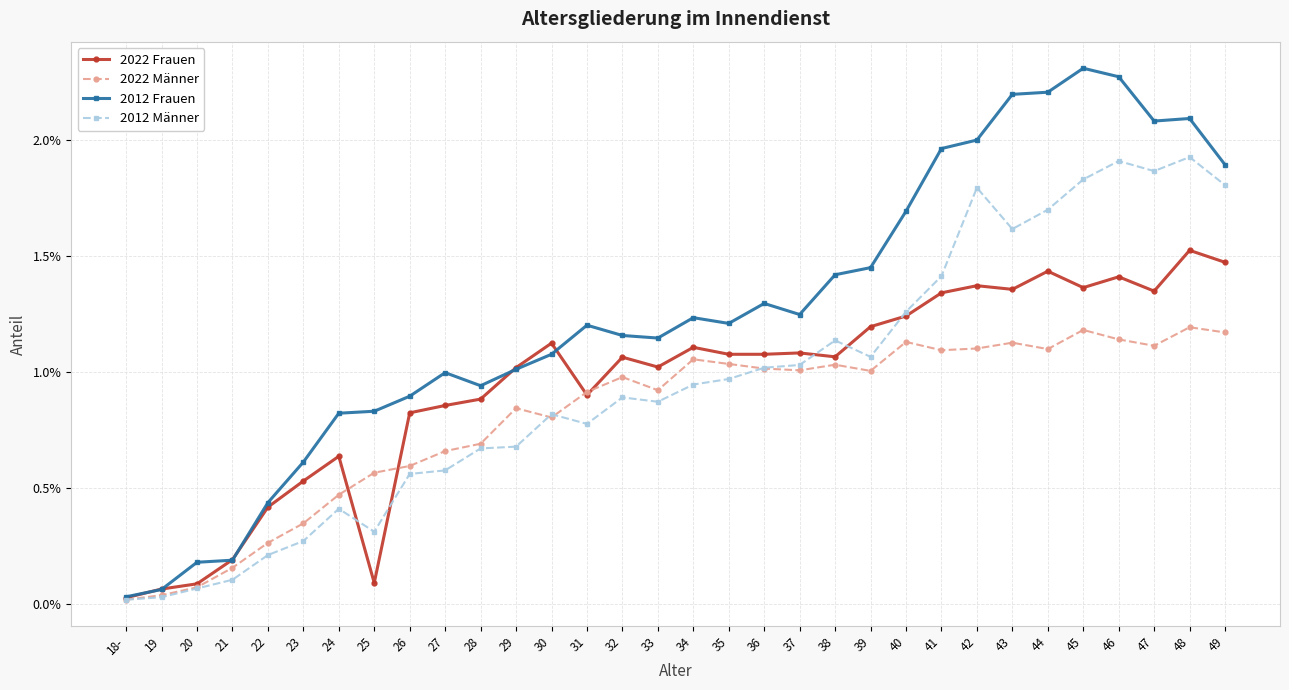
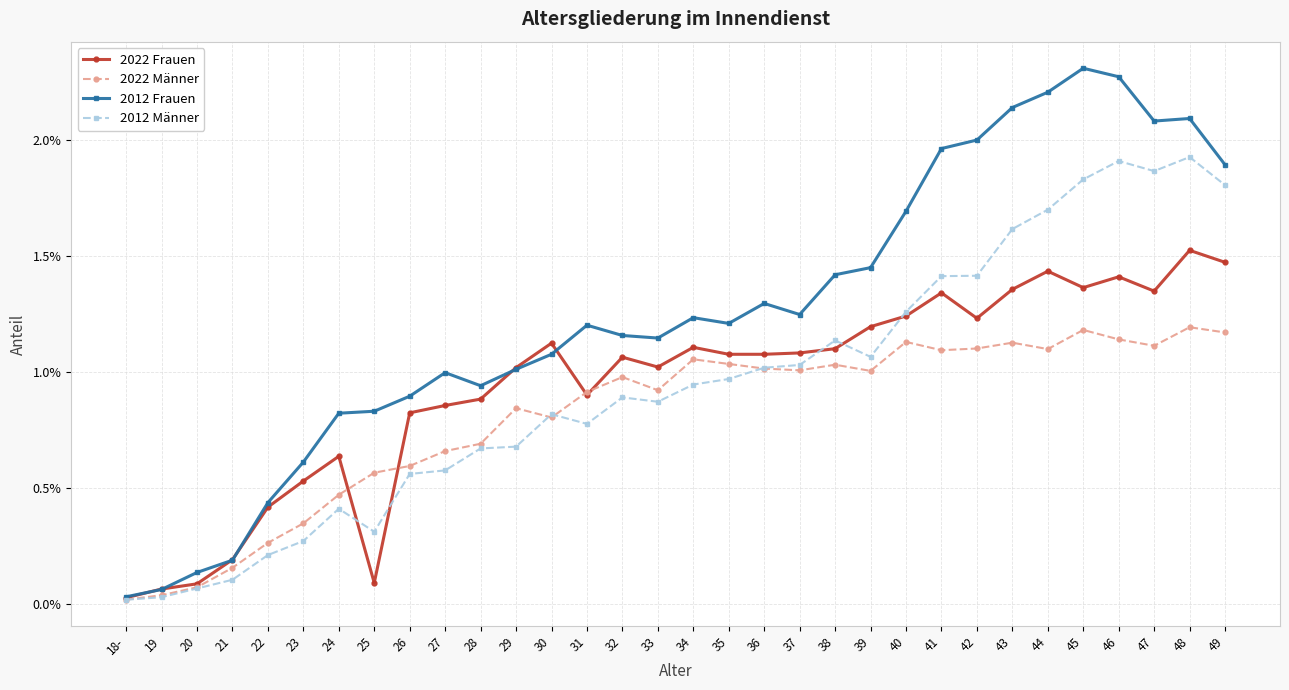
2012 Frauen, 20: 0.18% -> 0.14%
2022 Frauen, 38: 1.07% -> 1.10%
2022 Frauen, 42: 1.37% -> 1.23%
2012 Männer, 42: 1.79% -> 1.42%
2012 Frauen, 43: 2.20% -> 2.14%
